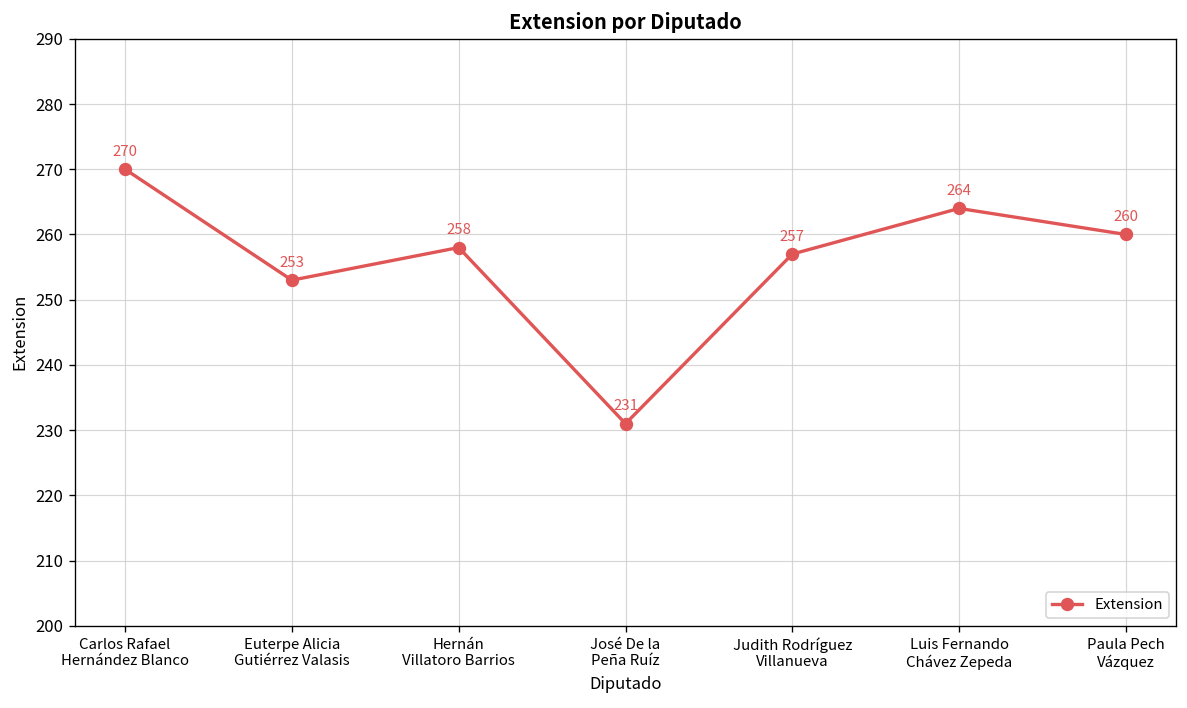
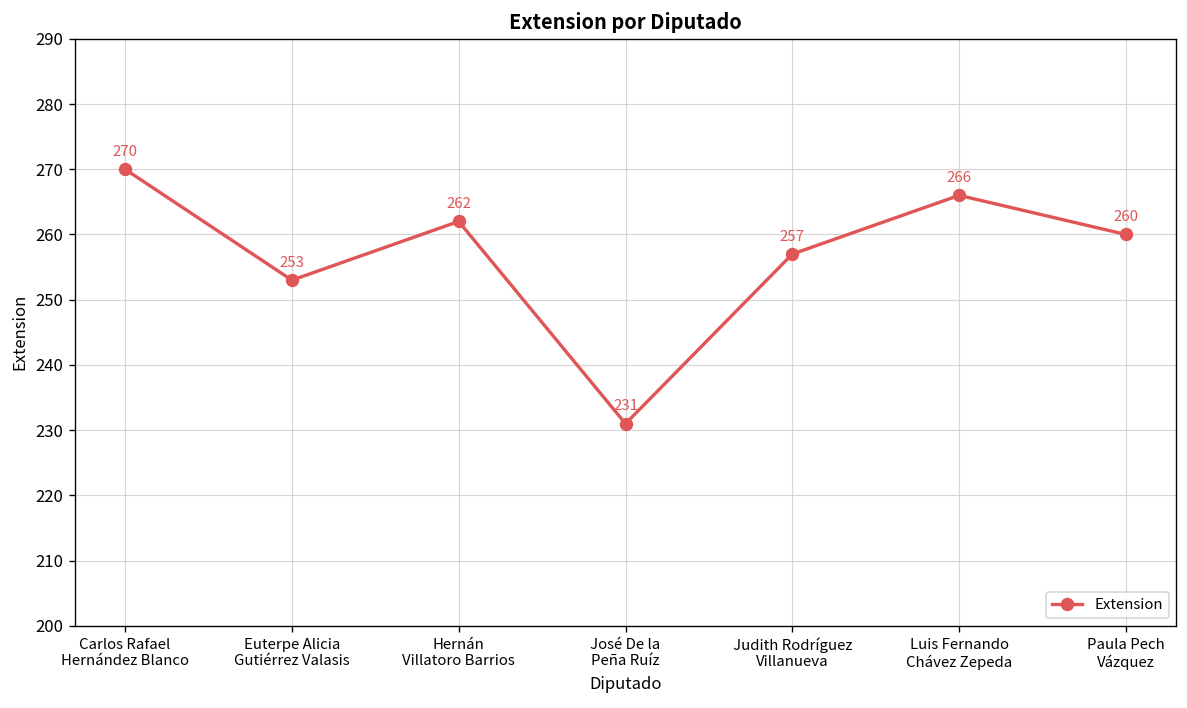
Hernán Villatoro Barrios: 258 -> 262
Luis Fernando Chávez Zepeda: 264 -> 266
